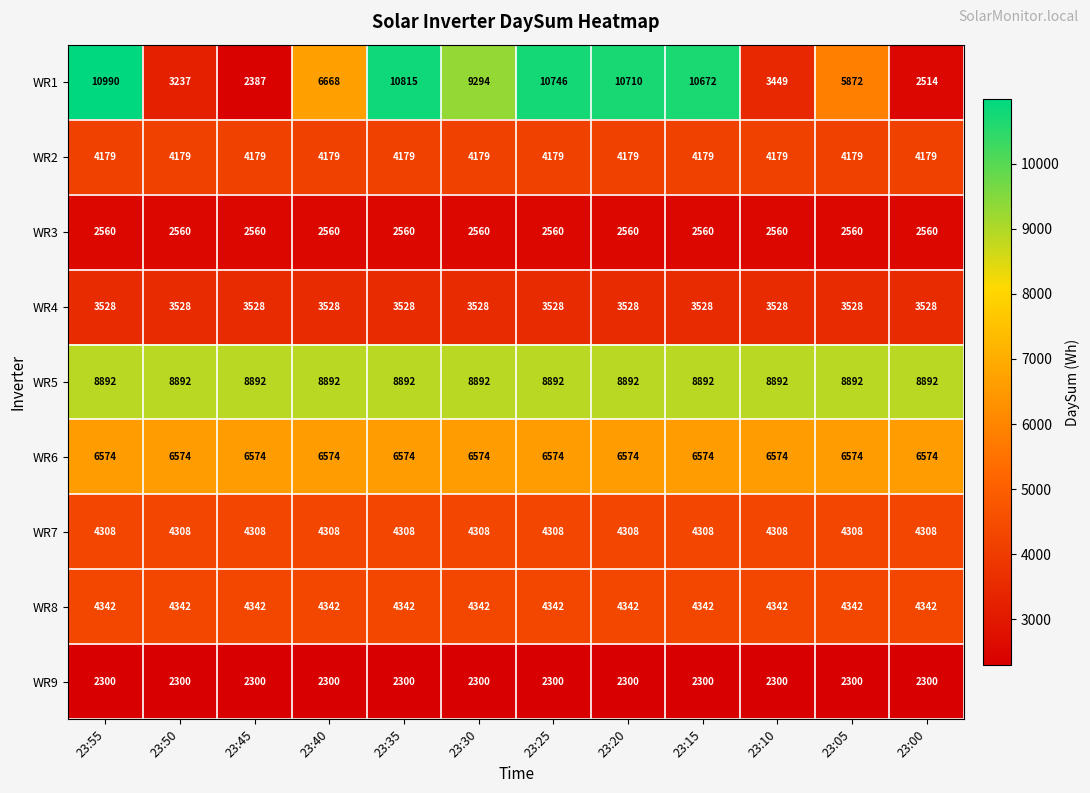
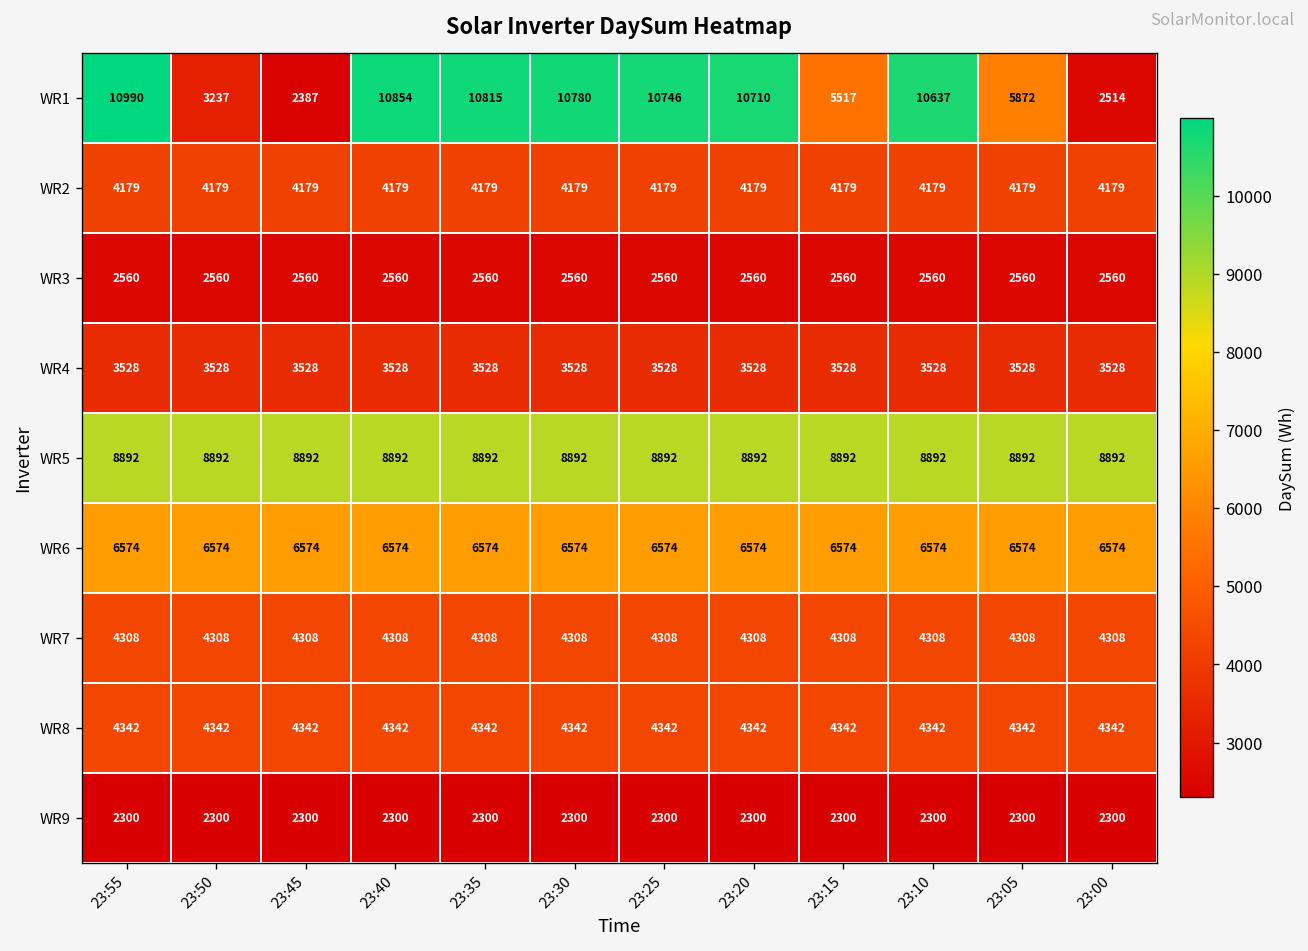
WR1, 23:40: 6668 -> 10854
WR1, 23:30: 9294 -> 10780
WR1, 23:15: 10672 -> 5517
WR1, 23:10: 3449 -> 10637
